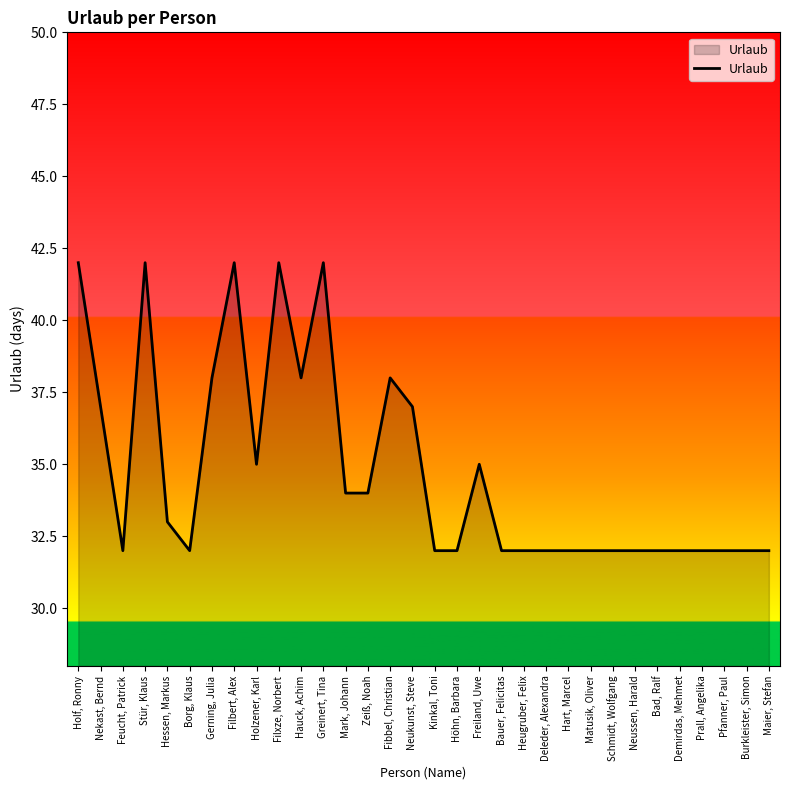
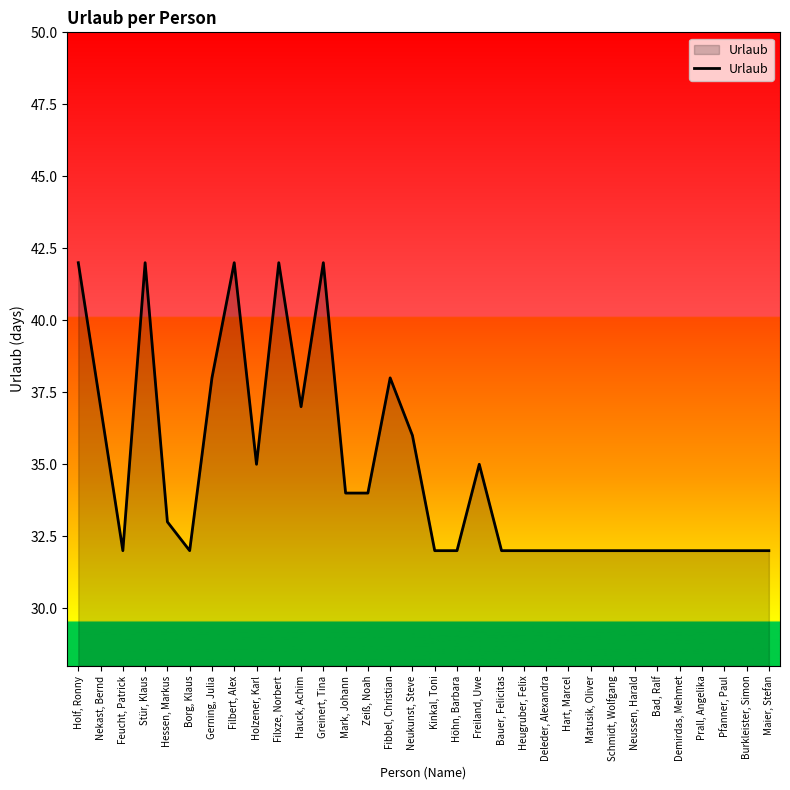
Hauck, Achim: 38 -> 37
Neukunst, Steve: 37 -> 36
